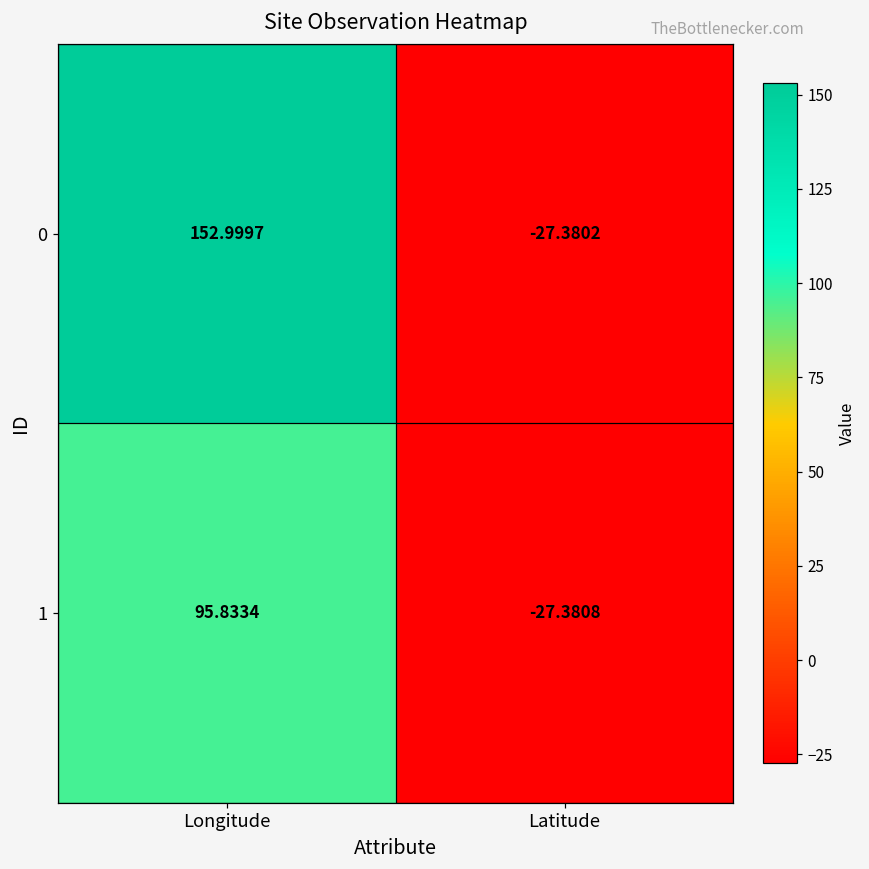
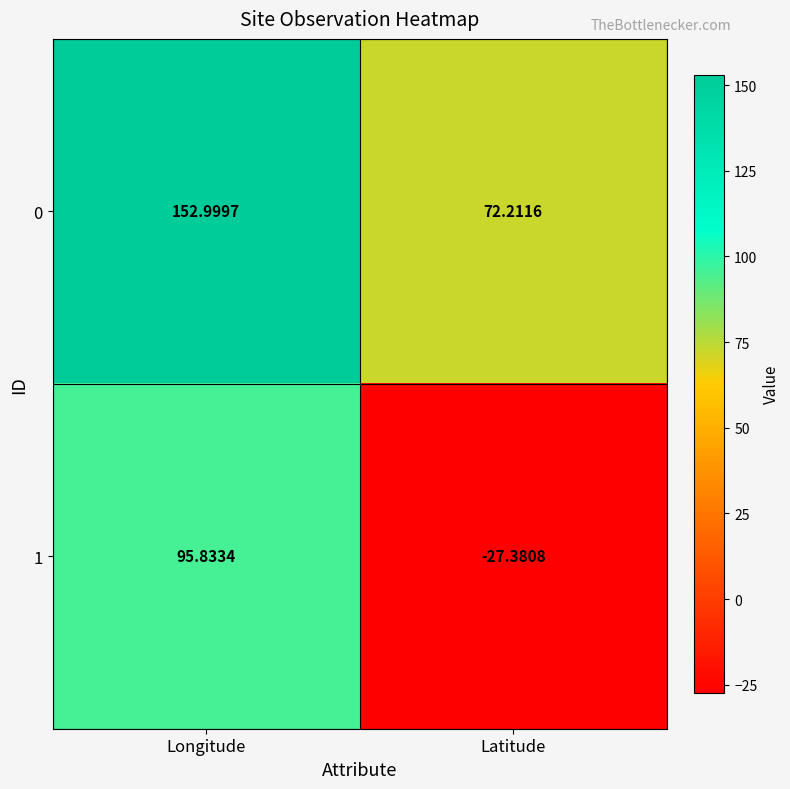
0, Latitude: -27.3802 -> 72.2116
